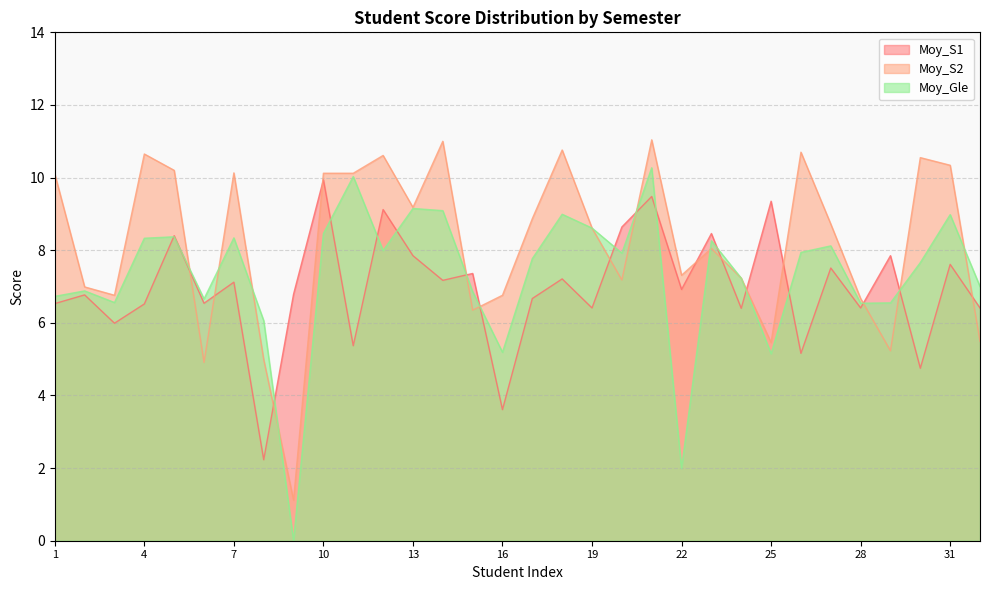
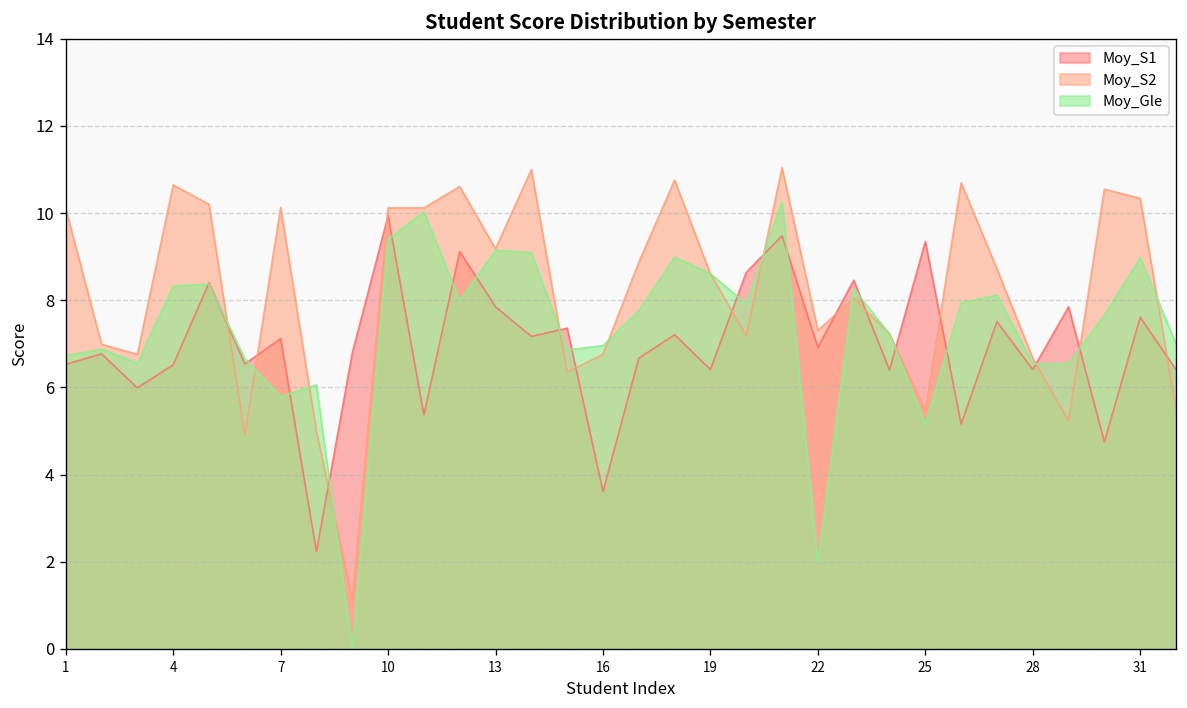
Moy_Gle, 7: 8.3 -> 5.8
Moy_Gle, 10: 8.5 -> 9.4
Moy_Gle, 16: 5.2 -> 7.0
